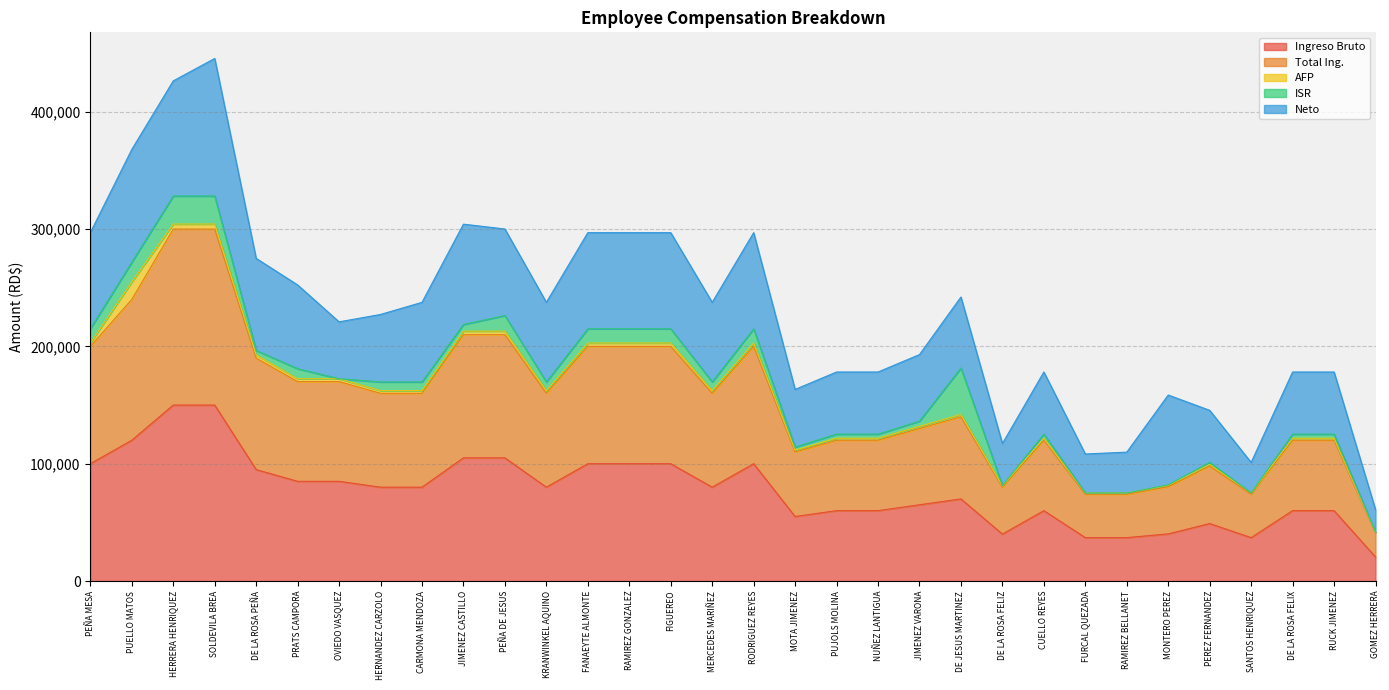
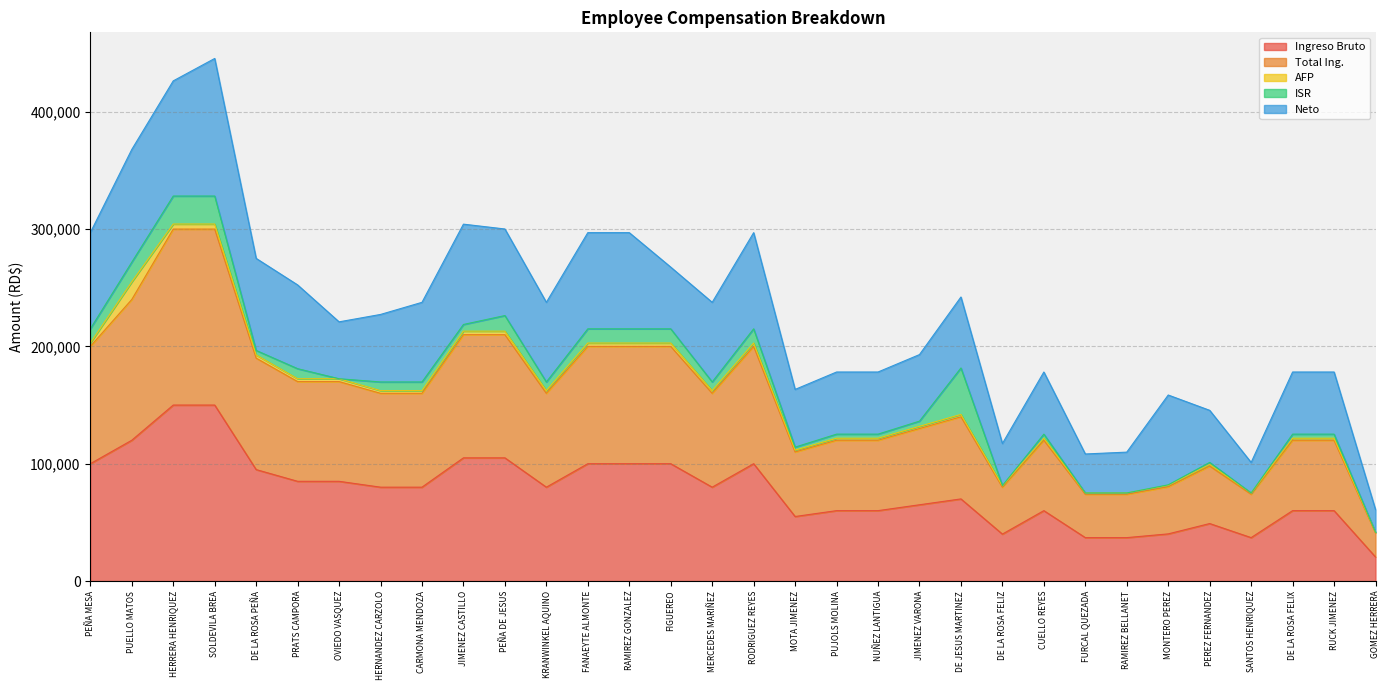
Neto, FIGUEREO: 82,000 -> 53,000
